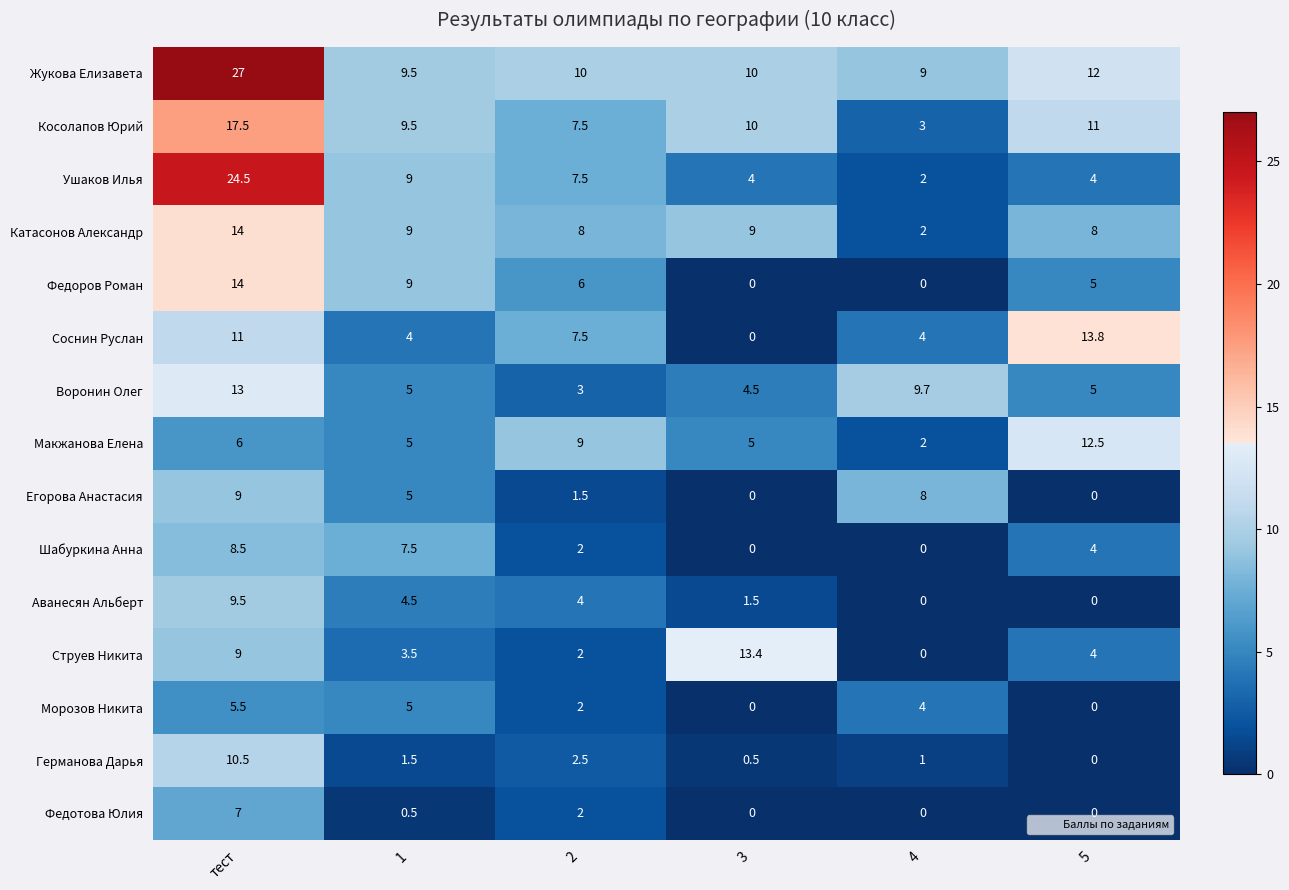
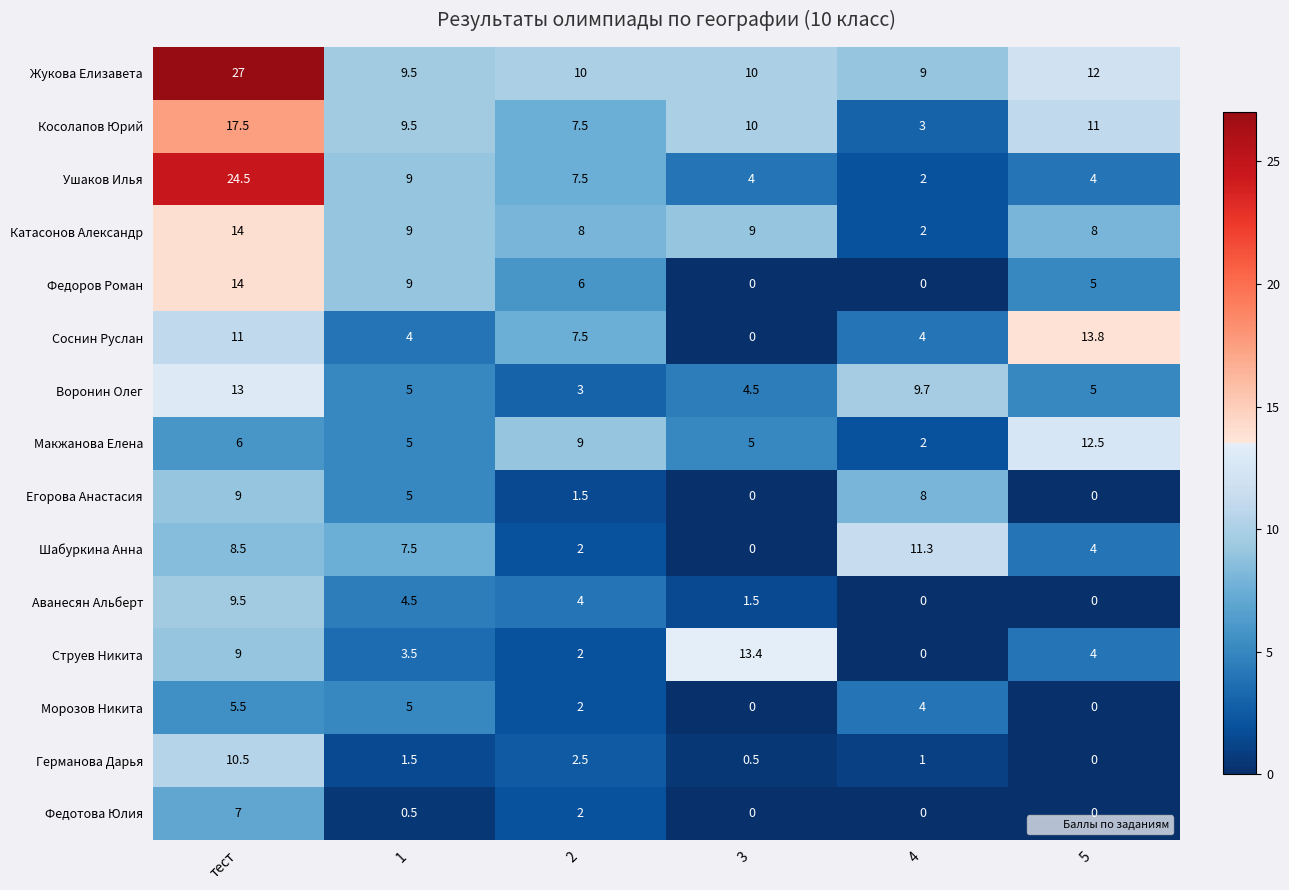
Шабуркина Анна, 4: 0 -> 11.3
